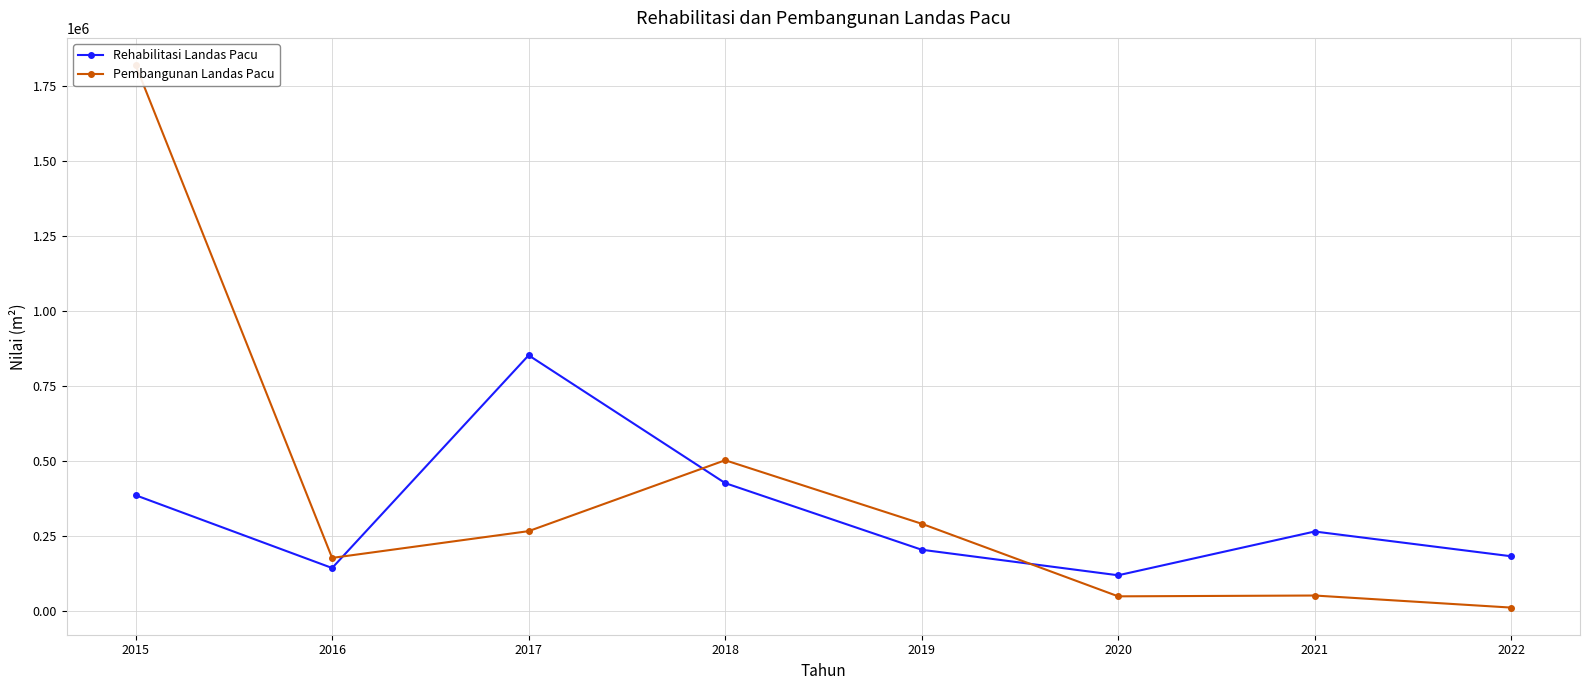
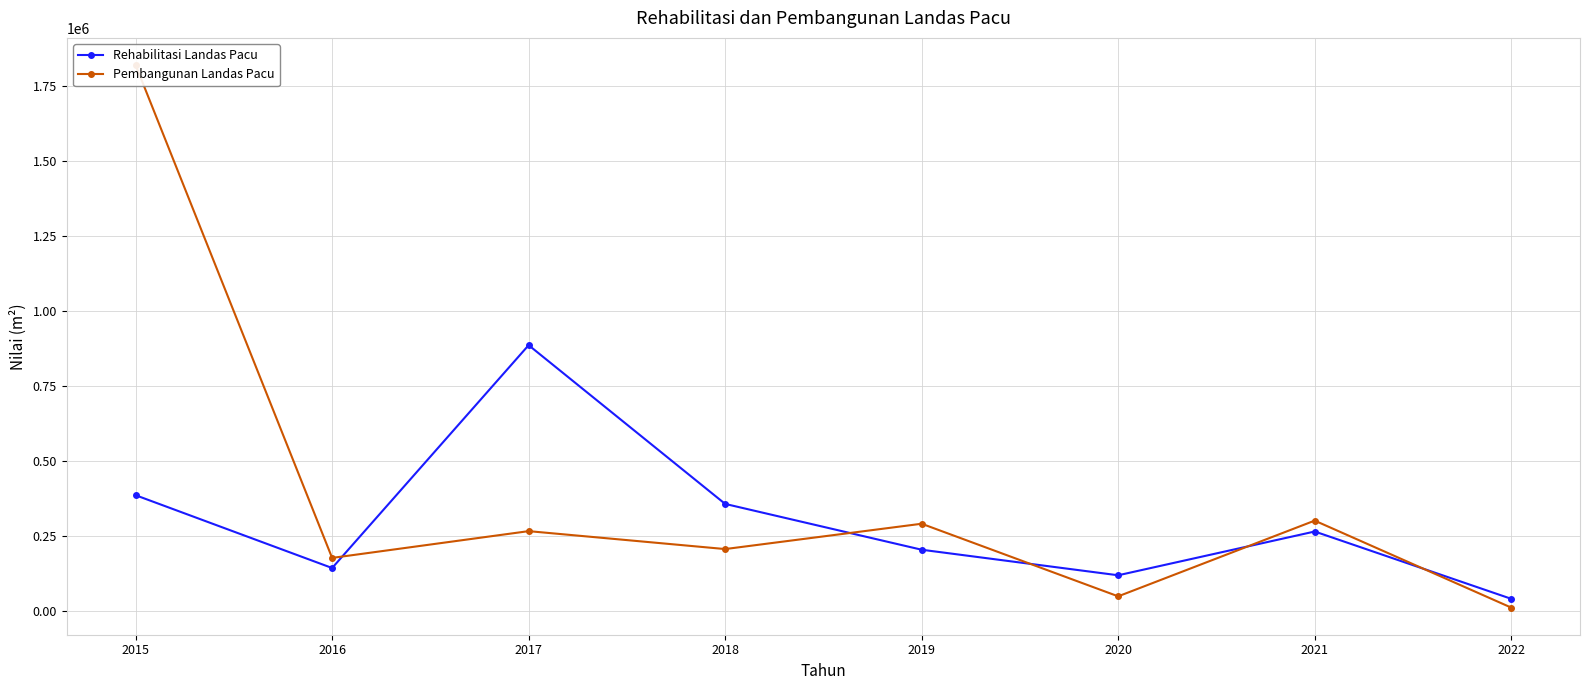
Rehabilitasi Landas Pacu, 2017: 850000 -> 890000
Rehabilitasi Landas Pacu, 2018: 430000 -> 360000
Pembangunan Landas Pacu, 2018: 500000 -> 210000
Pembangunan Landas Pacu, 2021: 50000 -> 300000
Rehabilitasi Landas Pacu, 2022: 180000 -> 40000
